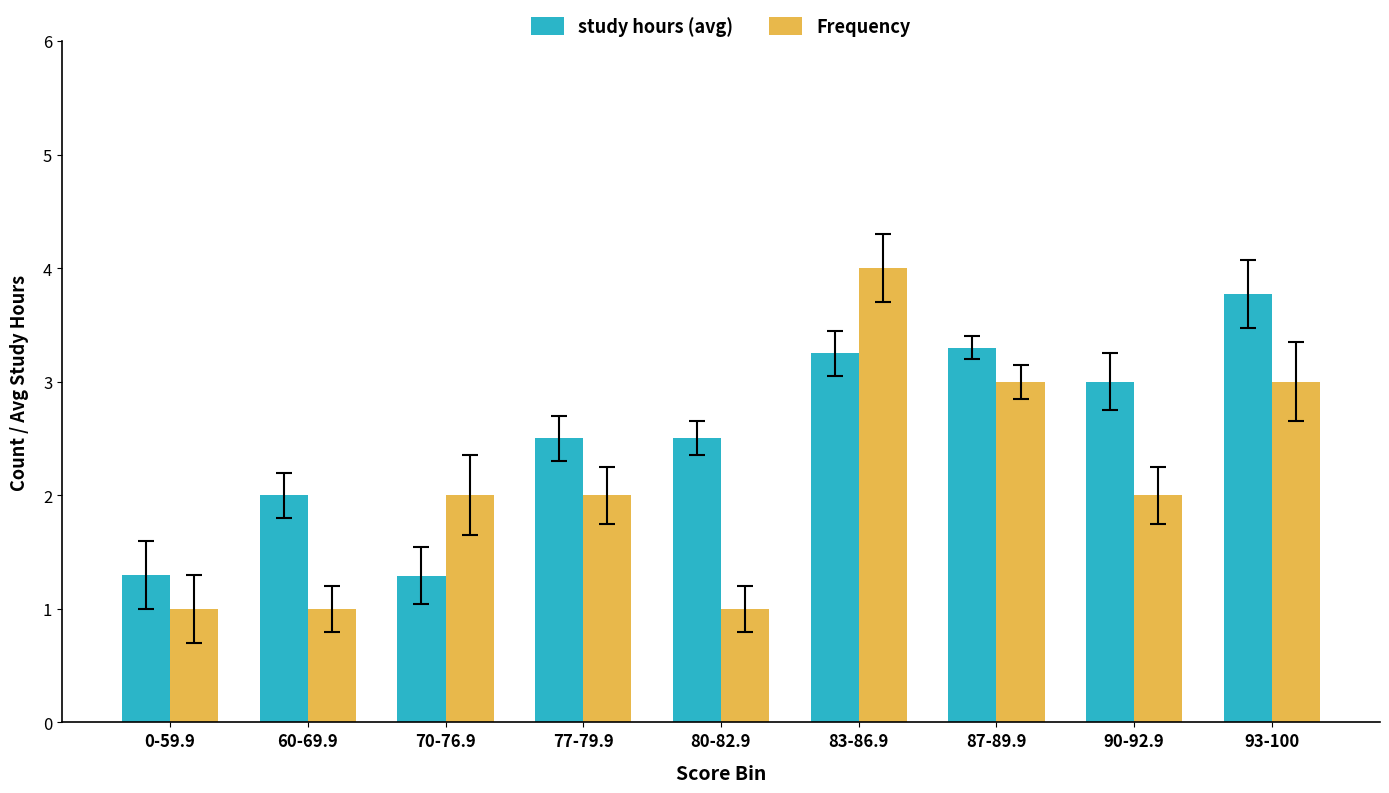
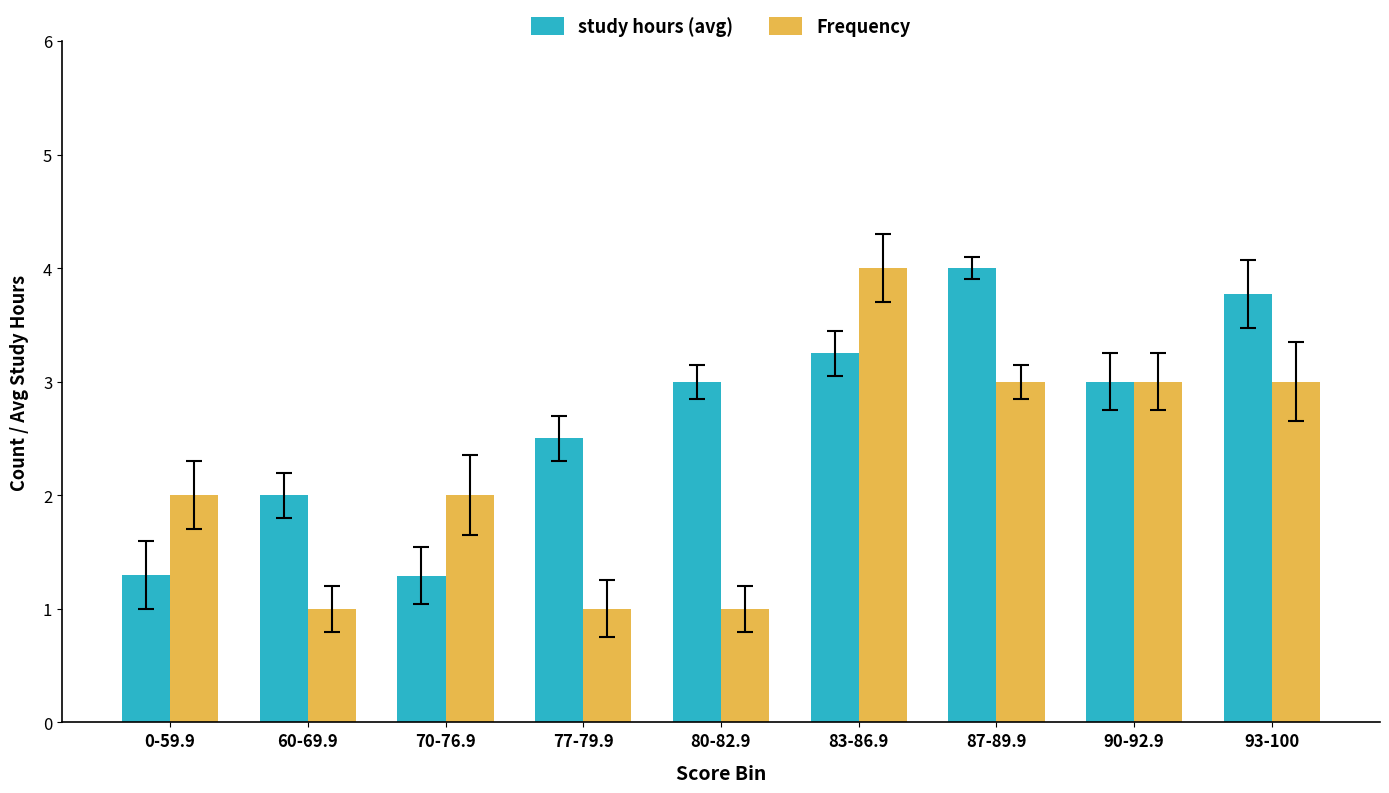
Frequency, 0-59.9: 1 -> 2
Frequency, 77-79.9: 2 -> 1
study hours (avg), 80-82.9: 2.5 -> 3.0
study hours (avg), 87-89.9: 3.3 -> 4.0
Frequency, 90-92.9: 2 -> 3
